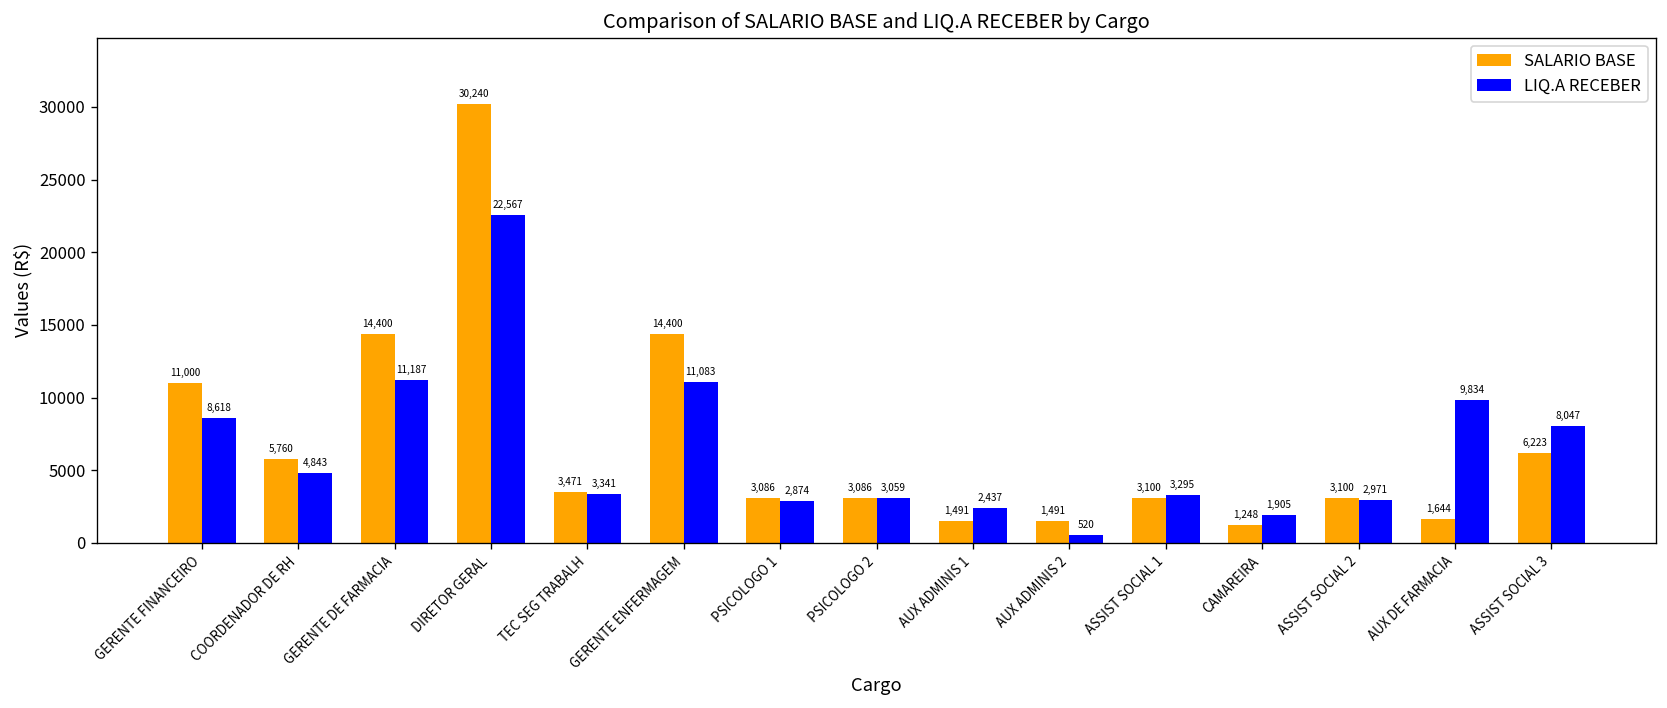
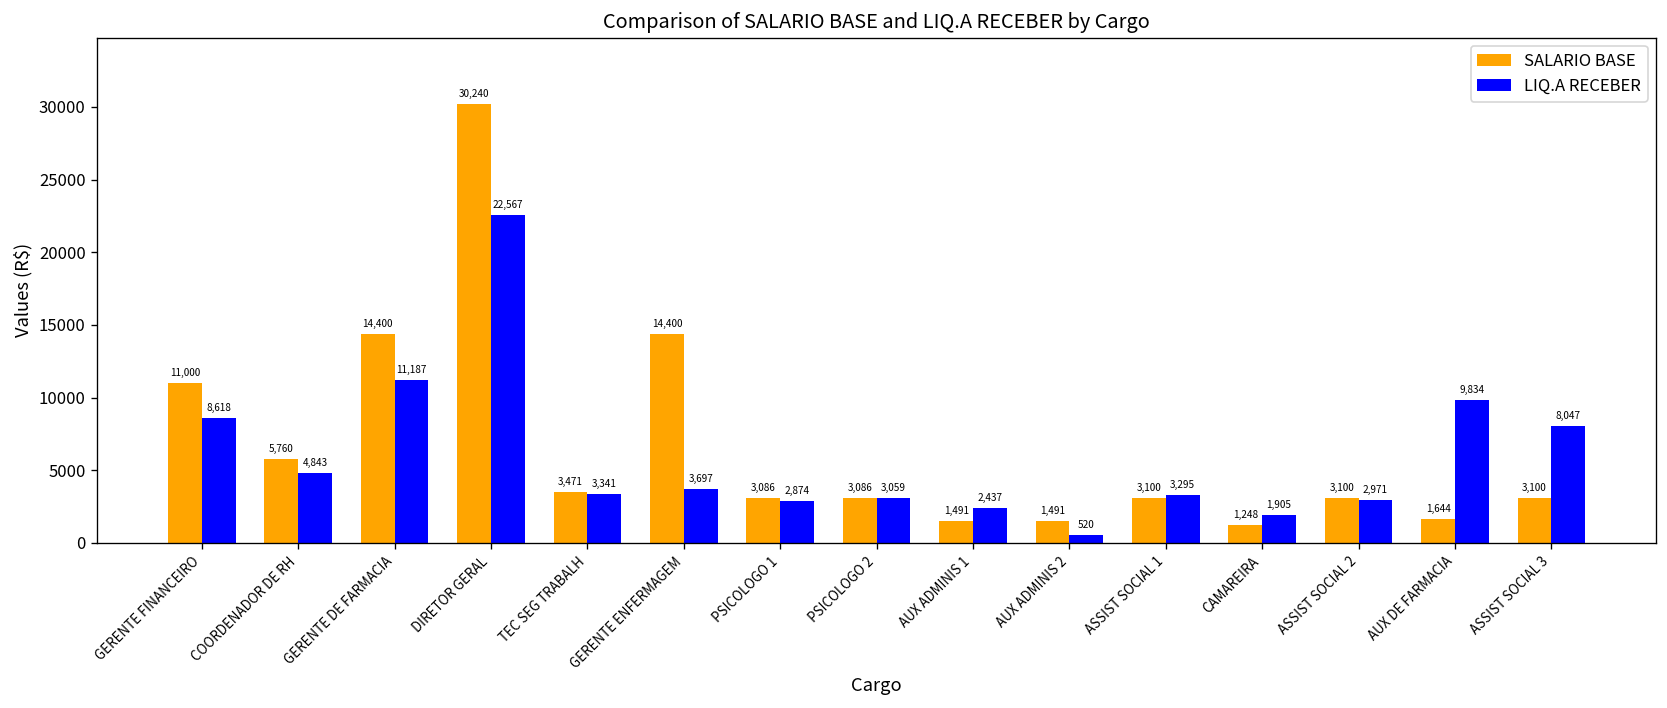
LIQ.A RECEBER, GERENTE ENFERMAGEM: 11,083 -> 3,697
SALARIO BASE, ASSIST SOCIAL 3: 6,223 -> 3,100
